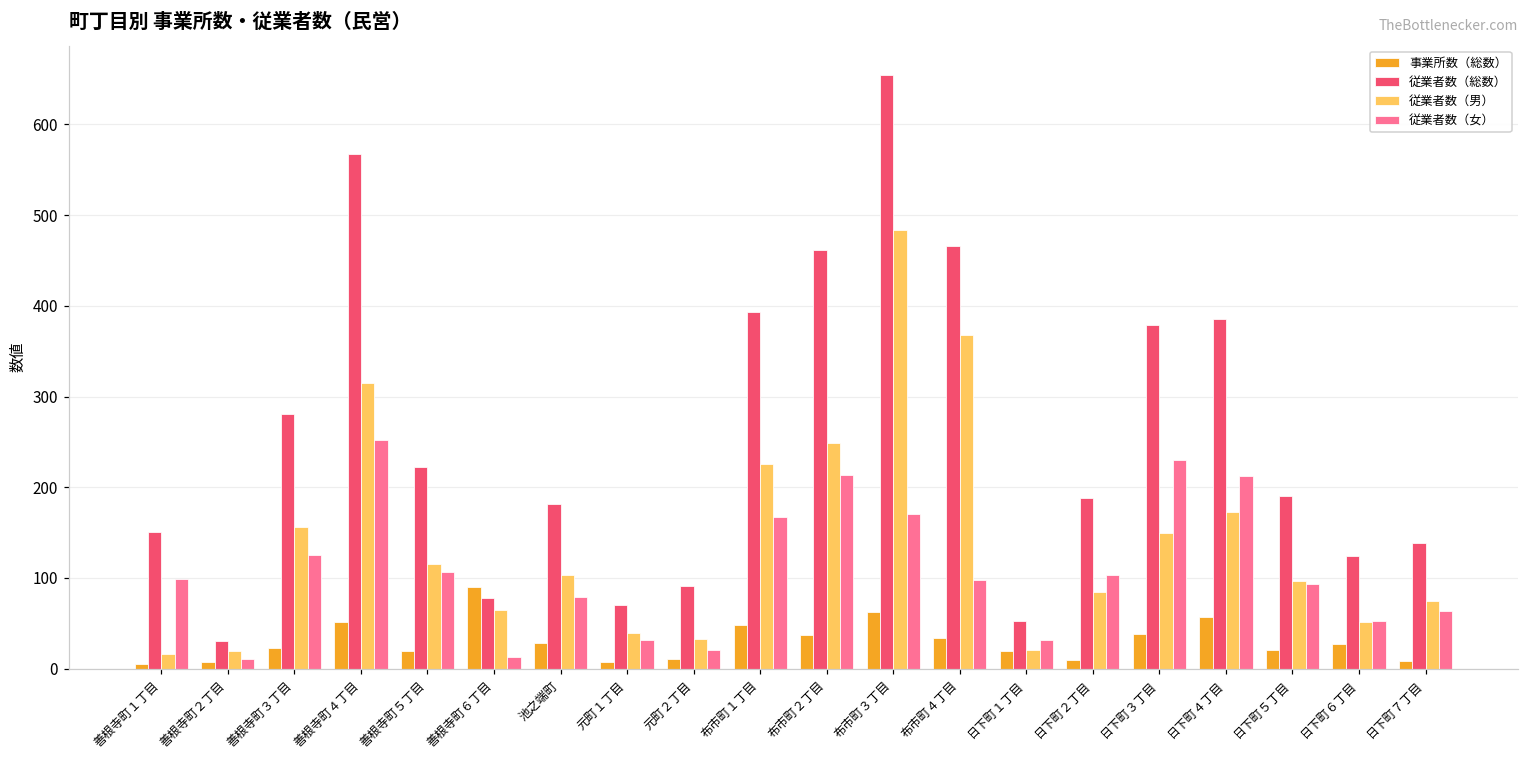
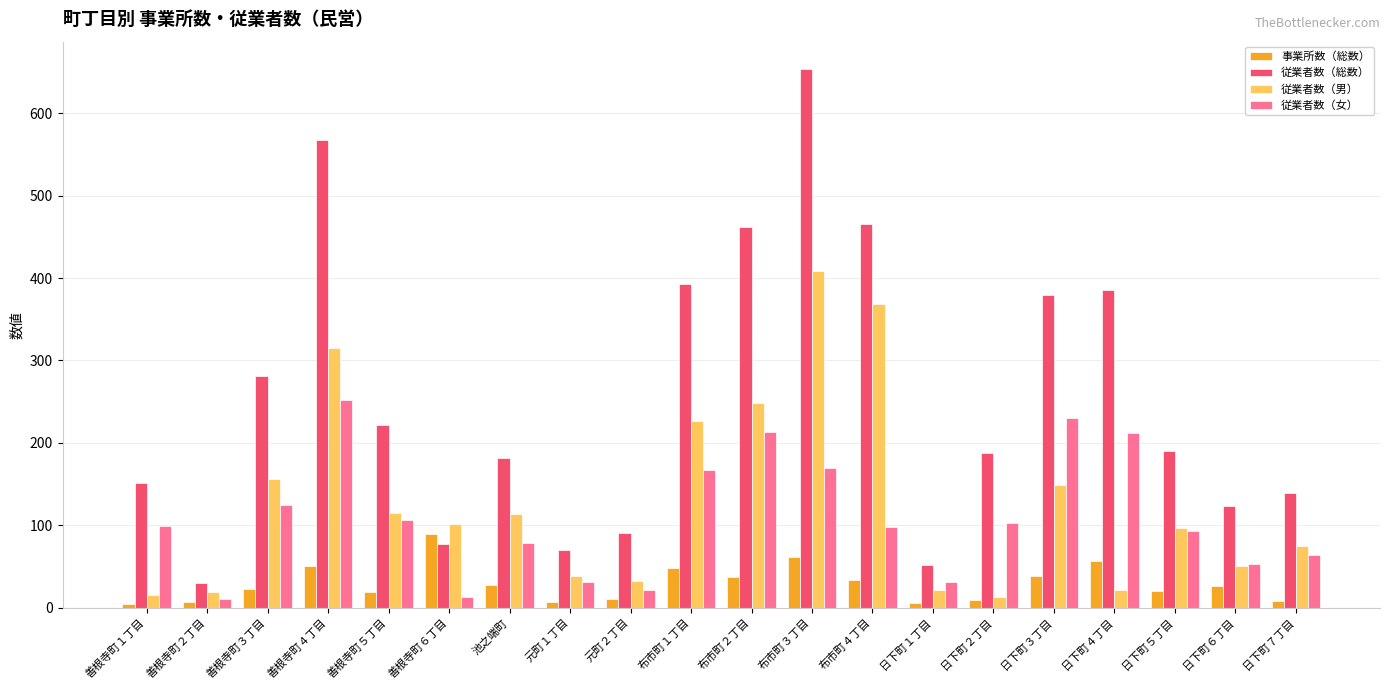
従業者数（男）, 善根寺町６丁目: 70 -> 100
従業者数（男）, 池之端町: 100 -> 110
従業者数（男）, 布市町３丁目: 480 -> 410
事業所数（総数）, 日下町１丁目: 20 -> 10
従業者数（男）, 日下町２丁目: 90 -> 10
従業者数（男）, 日下町４丁目: 170 -> 20
